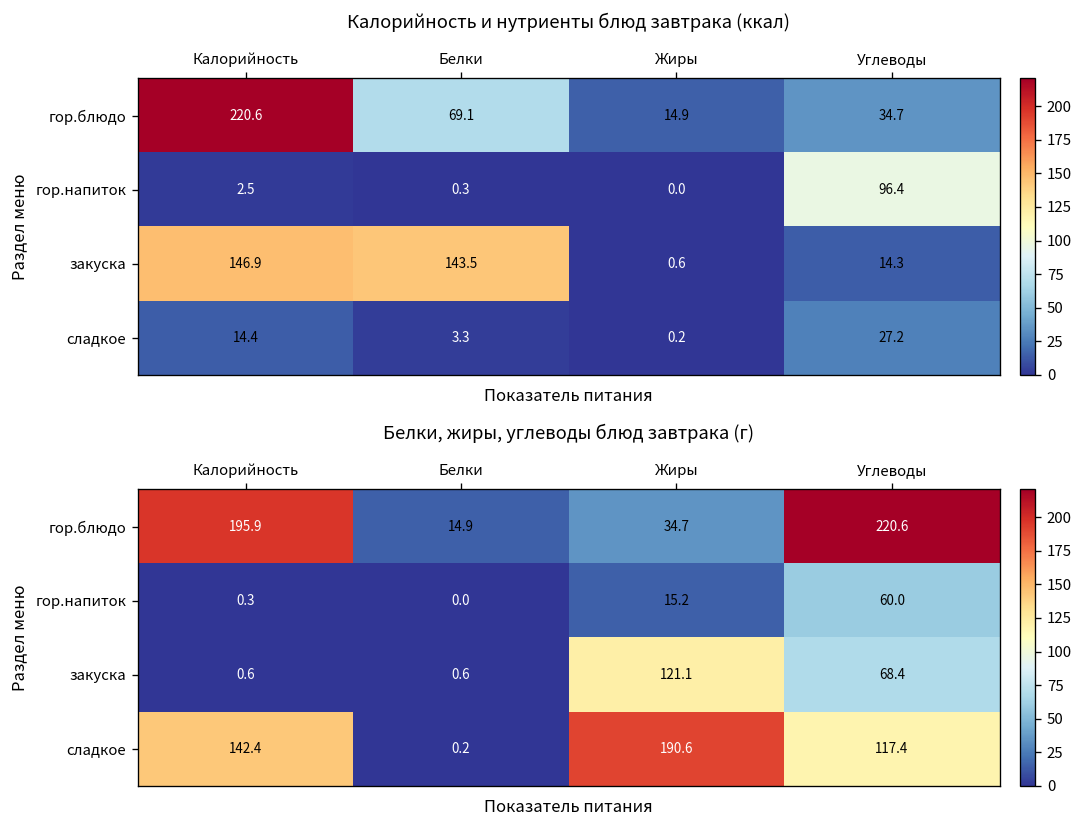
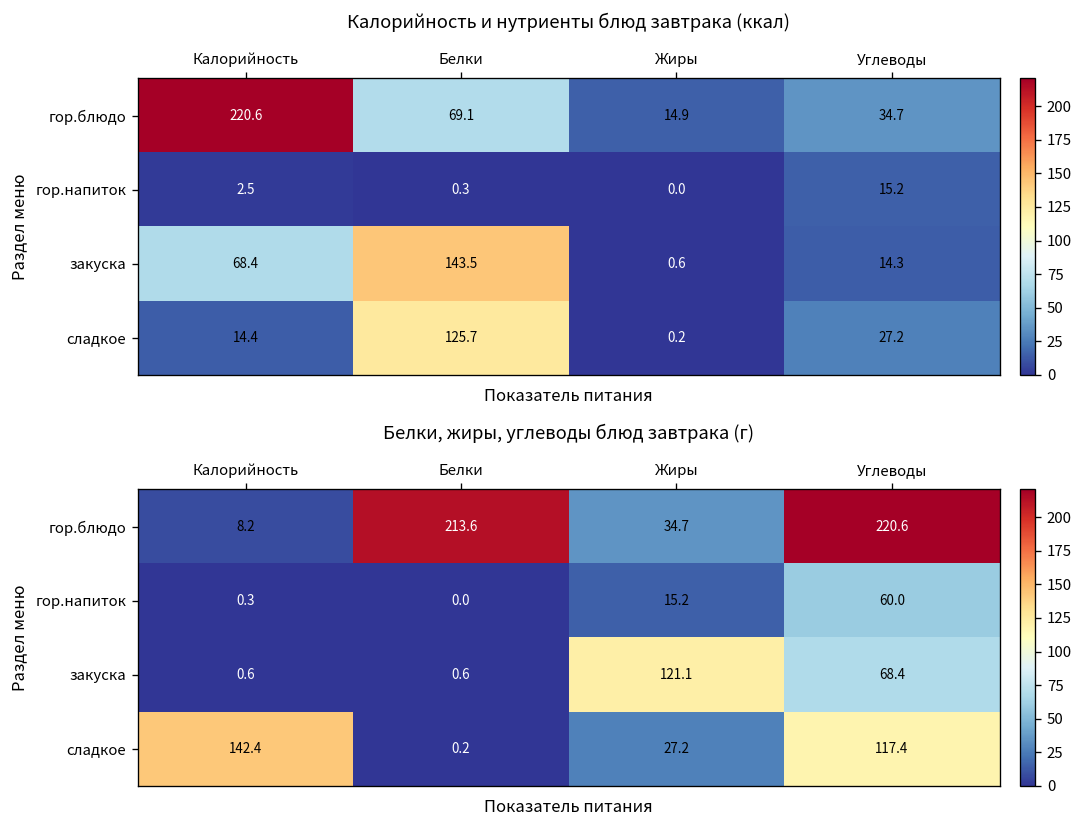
Калорийность и нутриенты блюд завтрака (ккал), гор.напиток, Углеводы: 96.4 -> 15.2
Калорийность и нутриенты блюд завтрака (ккал), закуска, Калорийность: 146.9 -> 68.4
Калорийность и нутриенты блюд завтрака (ккал), сладкое, Белки: 3.3 -> 125.7
Белки, жиры, углеводы блюд завтрака (г), гор.блюдо, Калорийность: 195.9 -> 8.2
Белки, жиры, углеводы блюд завтрака (г), гор.блюдо, Белки: 14.9 -> 213.6
Белки, жиры, углеводы блюд завтрака (г), сладкое, Жиры: 190.6 -> 27.2
